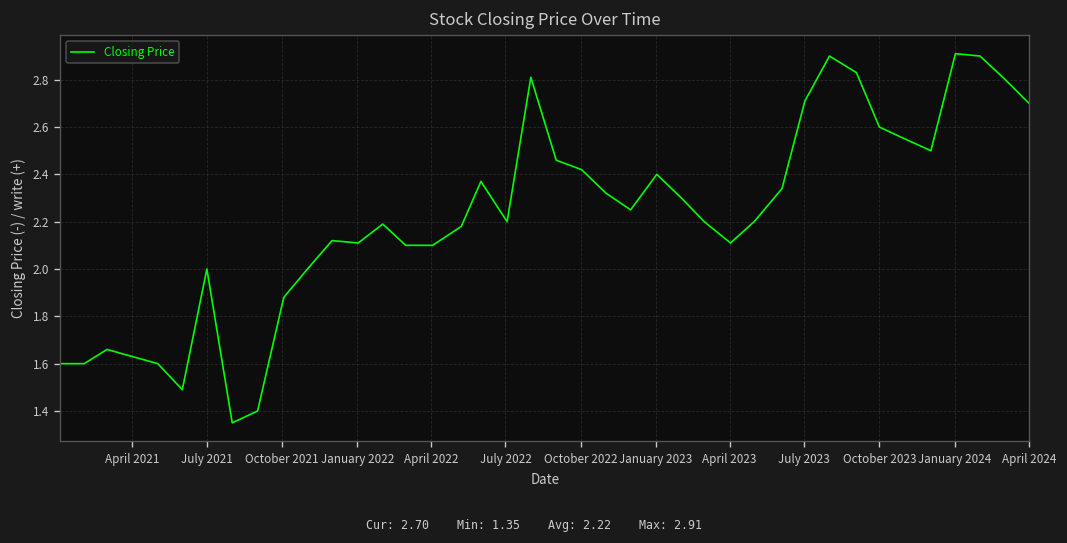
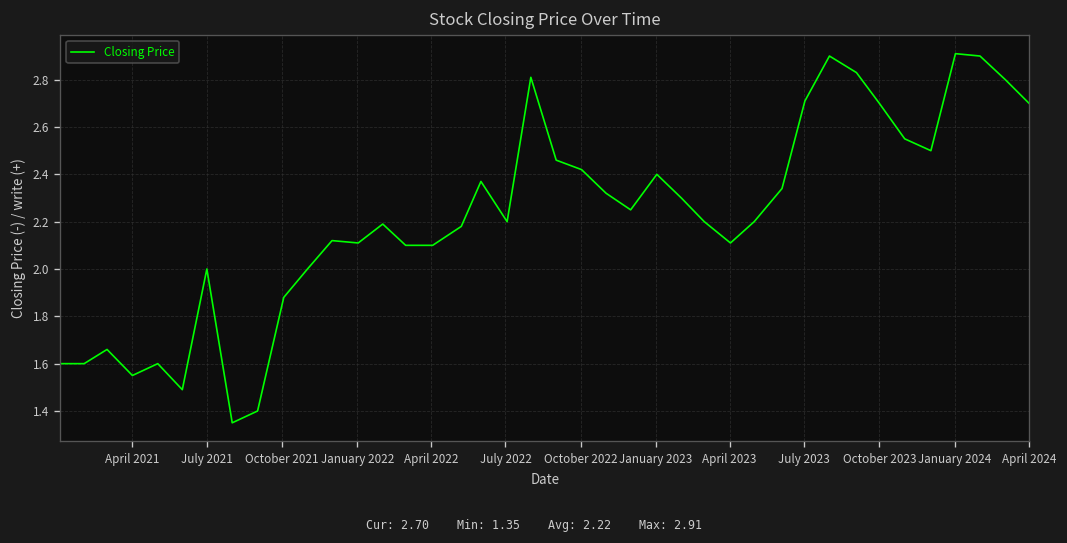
April 2021: 1.63 -> 1.55
October 2023: 2.6 -> 2.7
